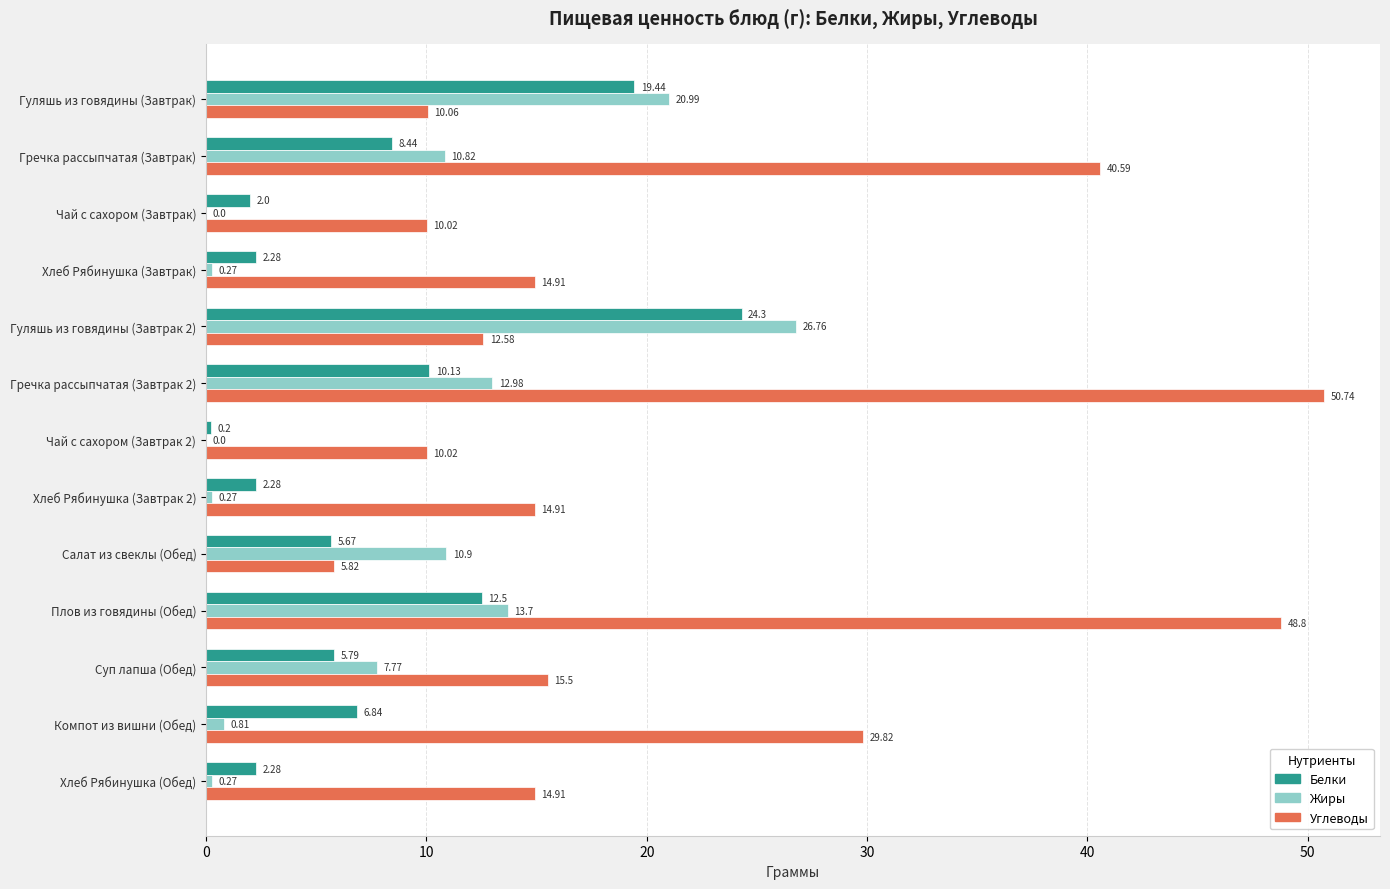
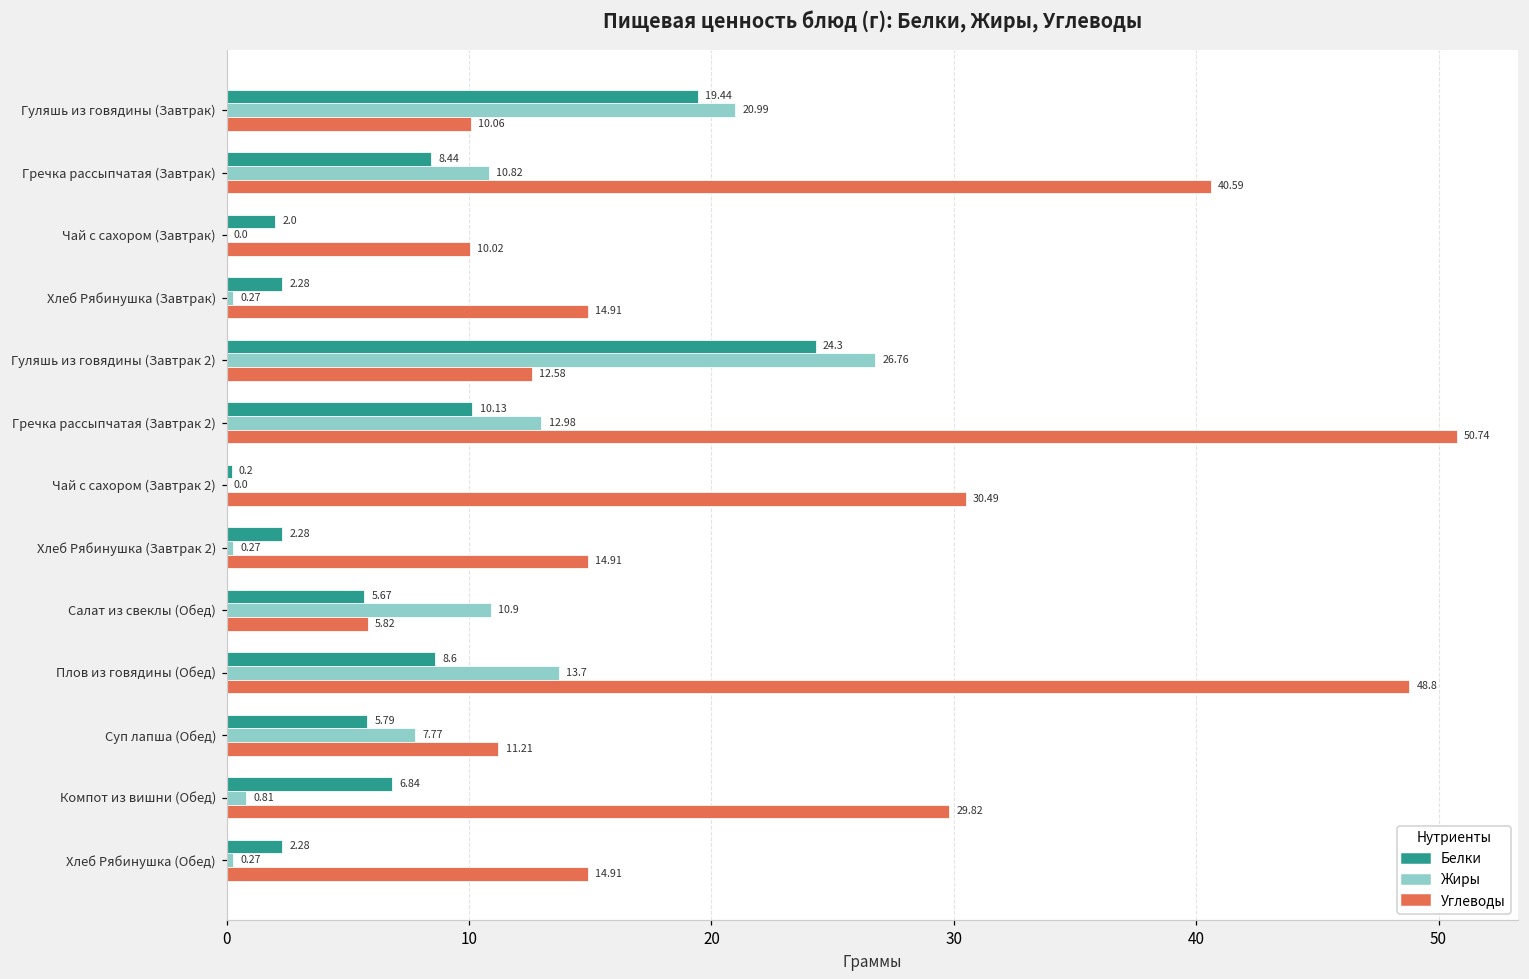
Углеводы, Чай с сахором (Завтрак 2): 10.02 -> 30.49
Белки, Плов из говядины (Обед): 12.5 -> 8.6
Углеводы, Суп лапша (Обед): 15.5 -> 11.21
